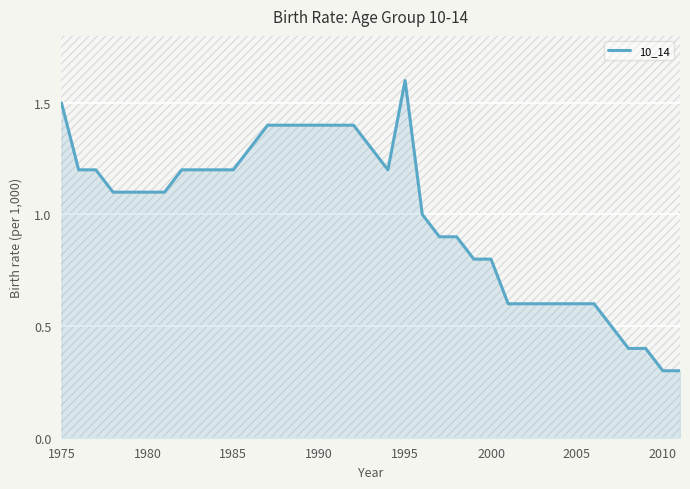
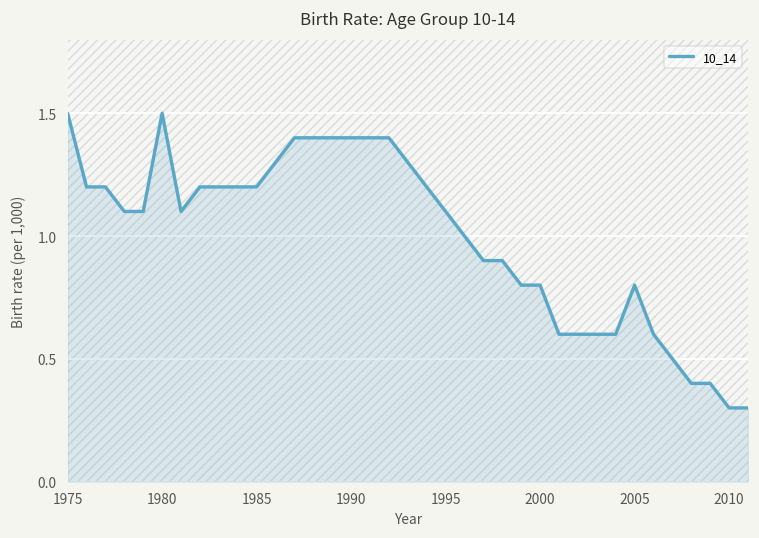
10_14, 1980: 1.1 -> 1.5
10_14, 1995: 1.6 -> 1.1
10_14, 2005: 0.6 -> 0.8
